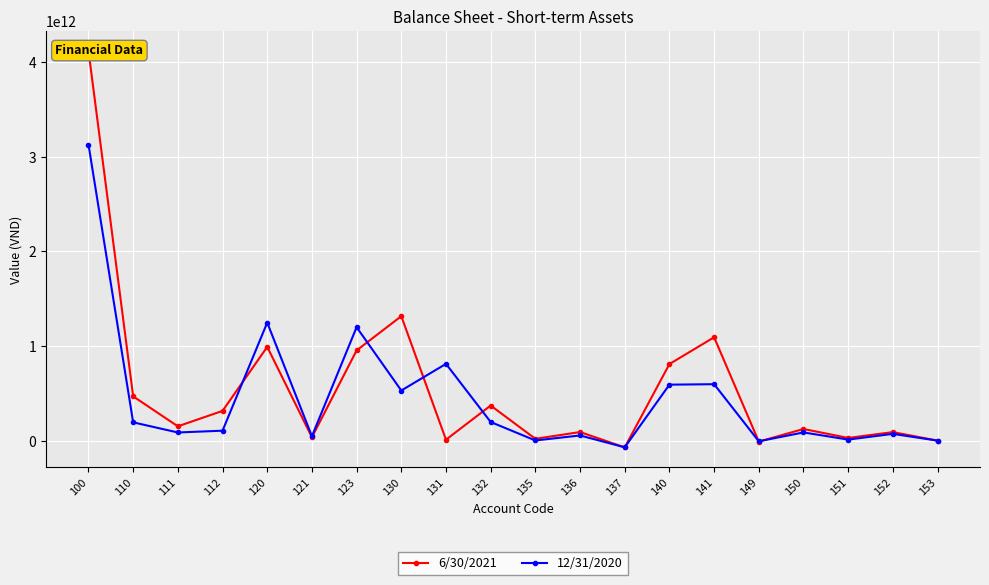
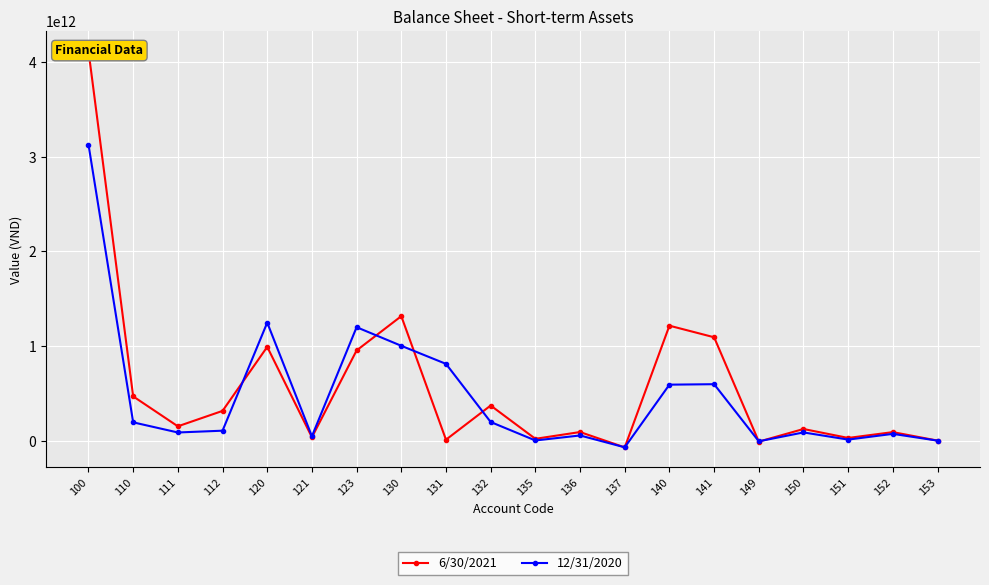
12/31/2020, 130: 500000000000 -> 1000000000000
6/30/2021, 140: 800000000000 -> 1200000000000
